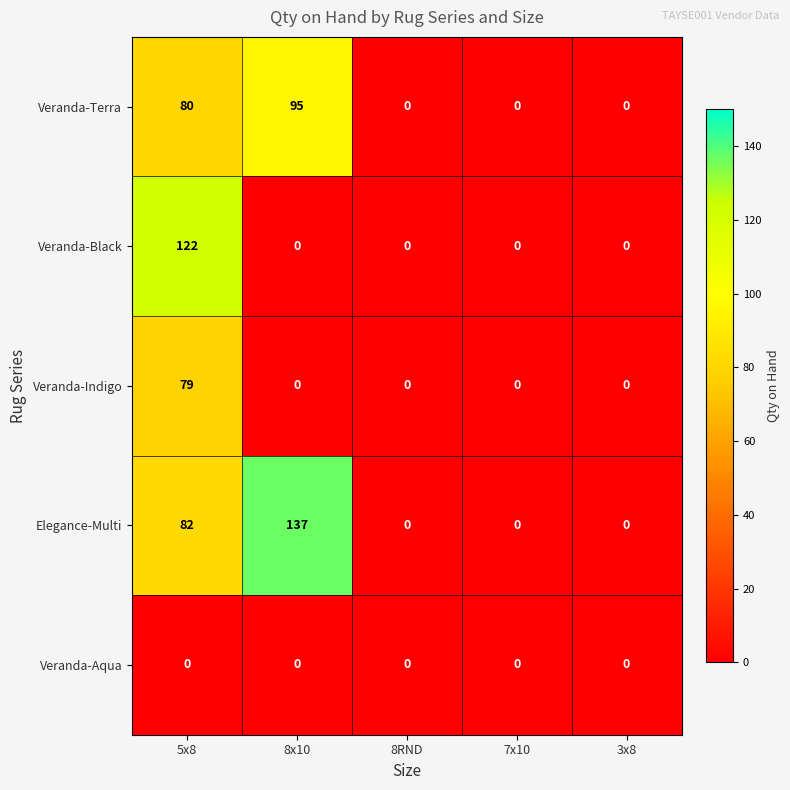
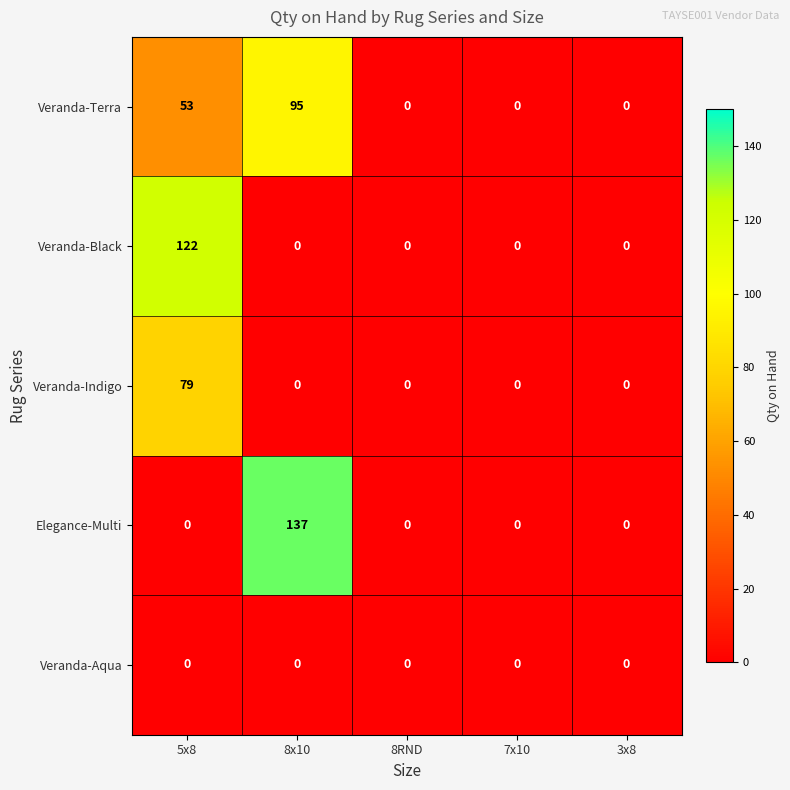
Veranda-Terra, 5x8: 80 -> 53
Elegance-Multi, 5x8: 82 -> 0
